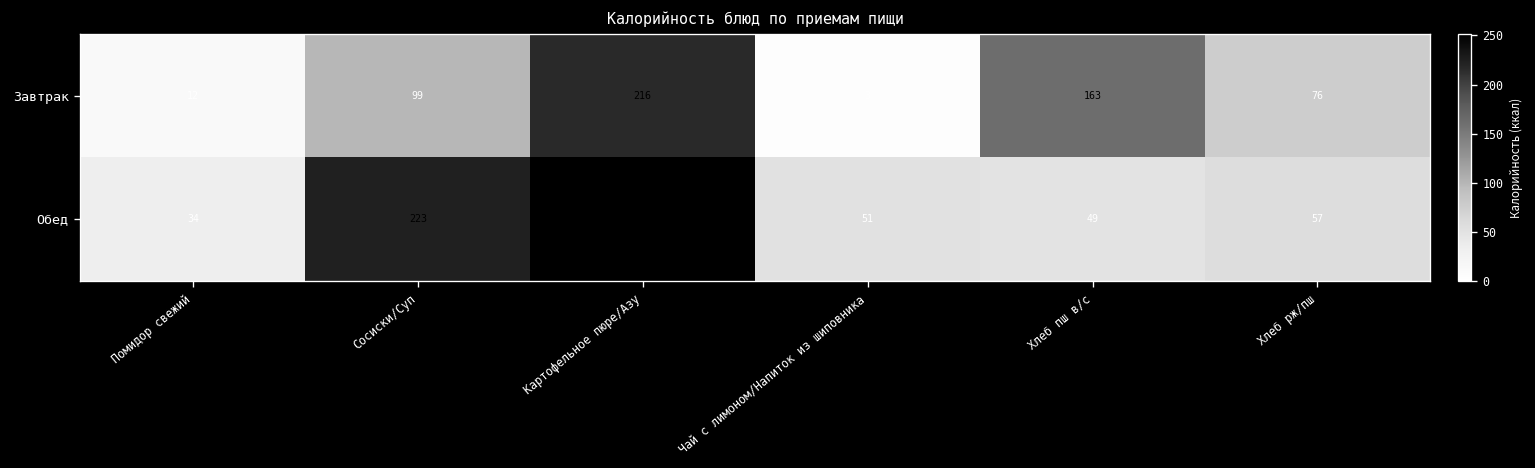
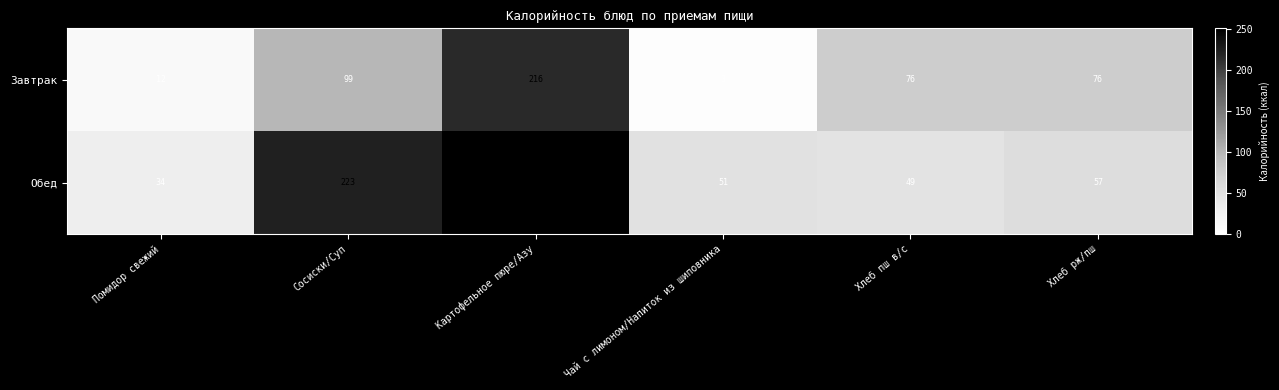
Завтрак, Хлеб пш в/с: 163 -> 76
